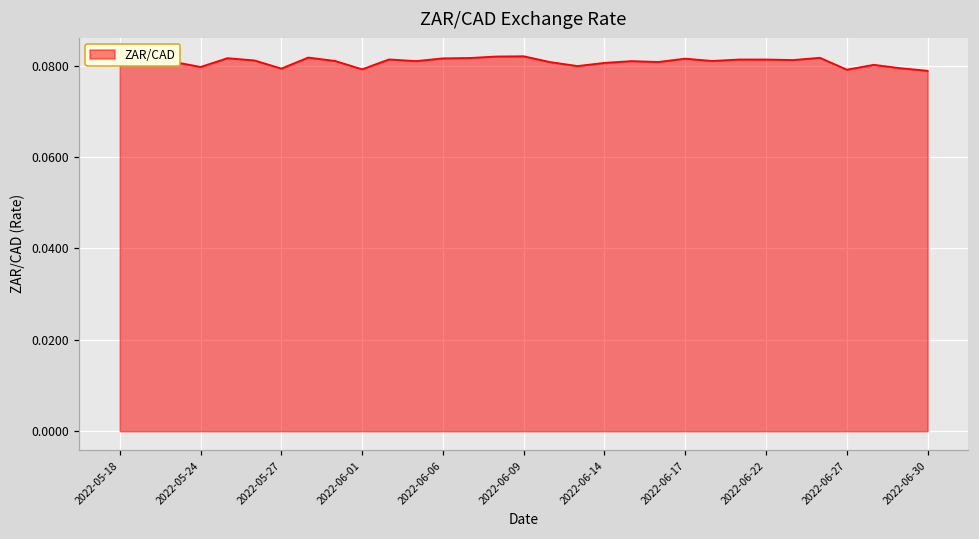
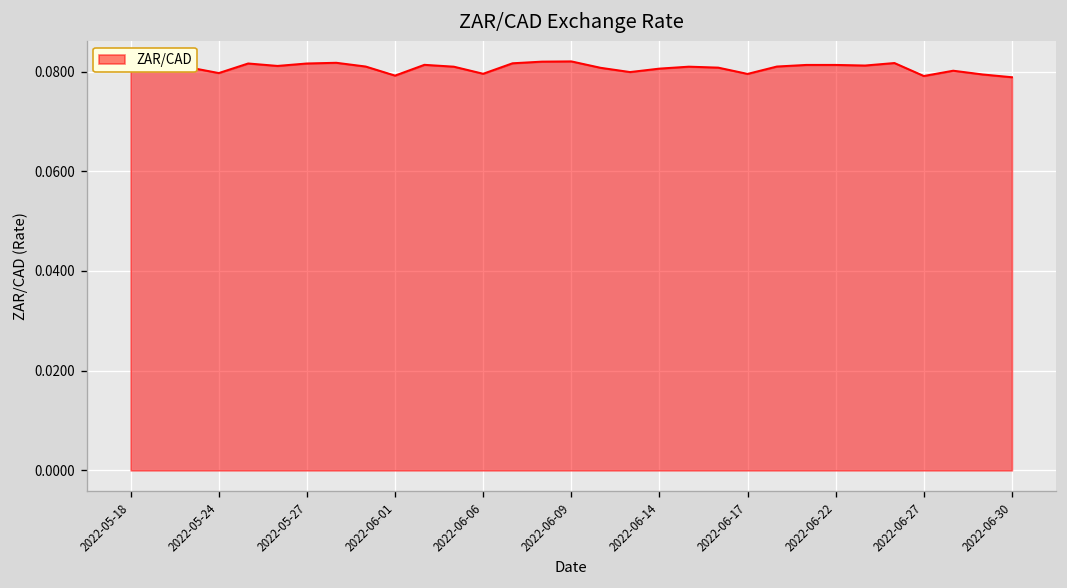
2022-05-27: 0.079 -> 0.082
2022-06-06: 0.082 -> 0.080
2022-06-17: 0.082 -> 0.080
